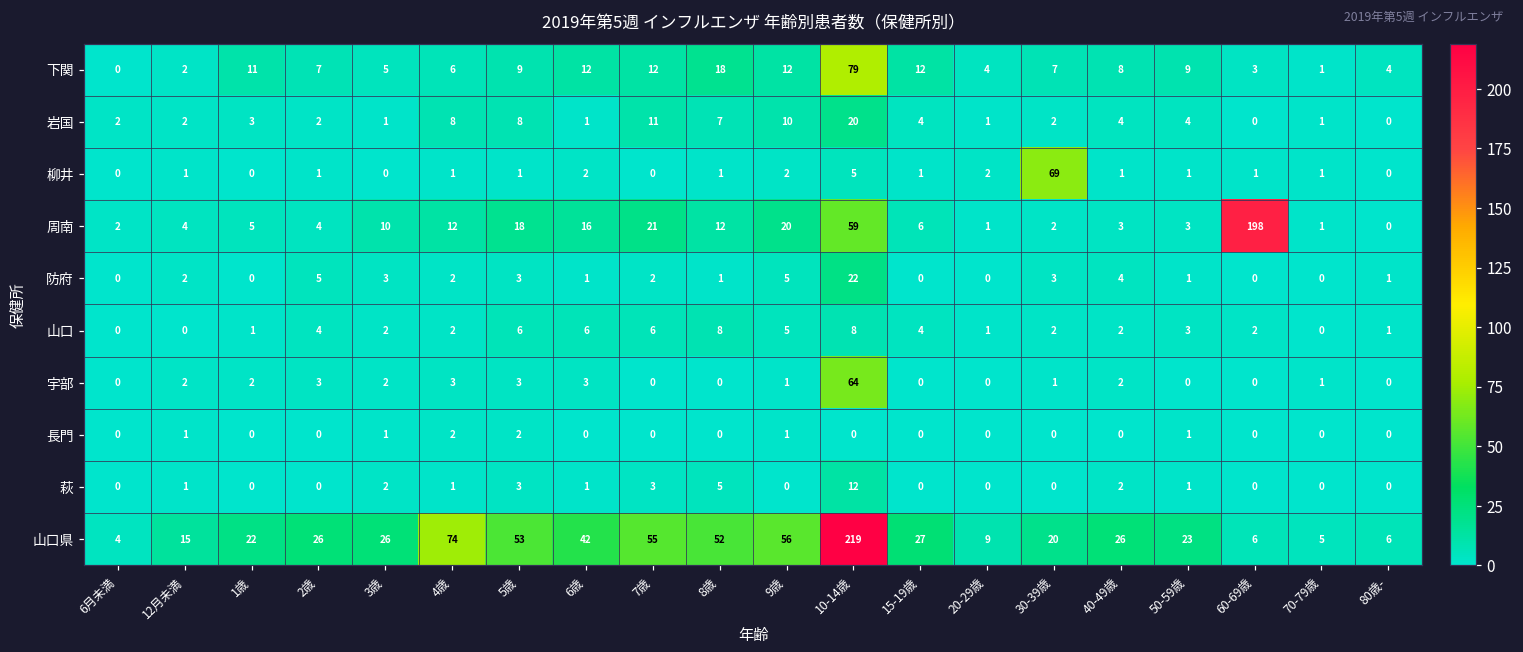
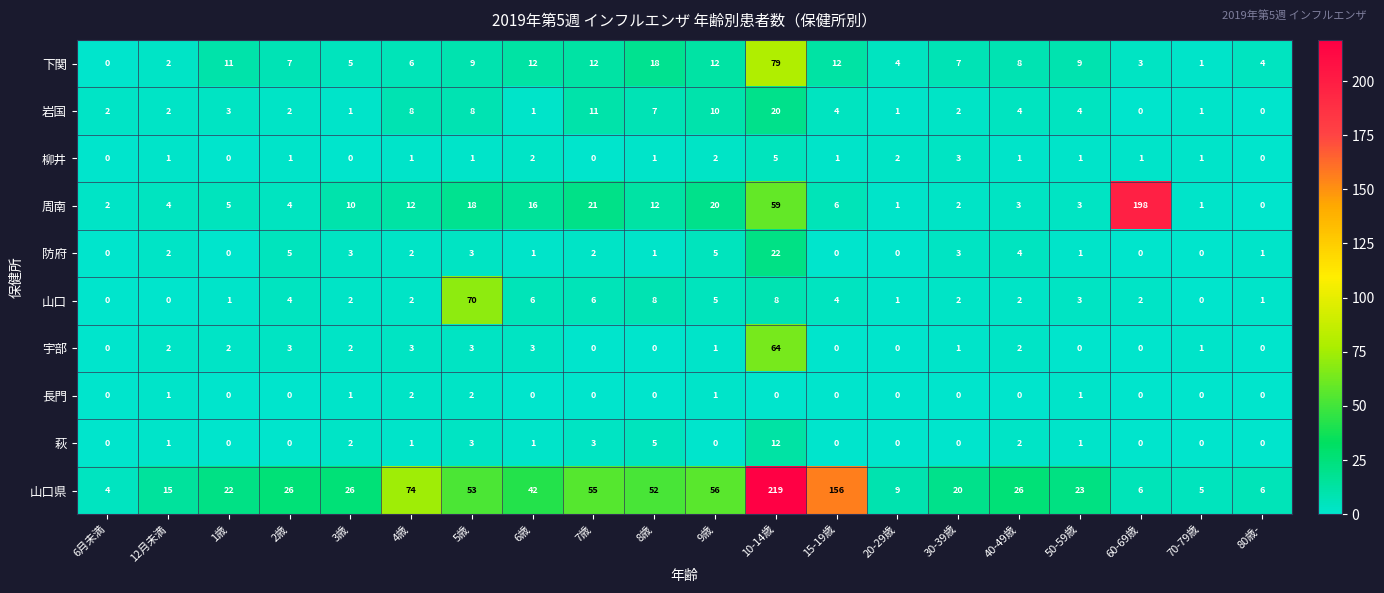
柳井, 30-39歳: 69 -> 3
山口, 5歳: 6 -> 70
山口県, 15-19歳: 27 -> 156
